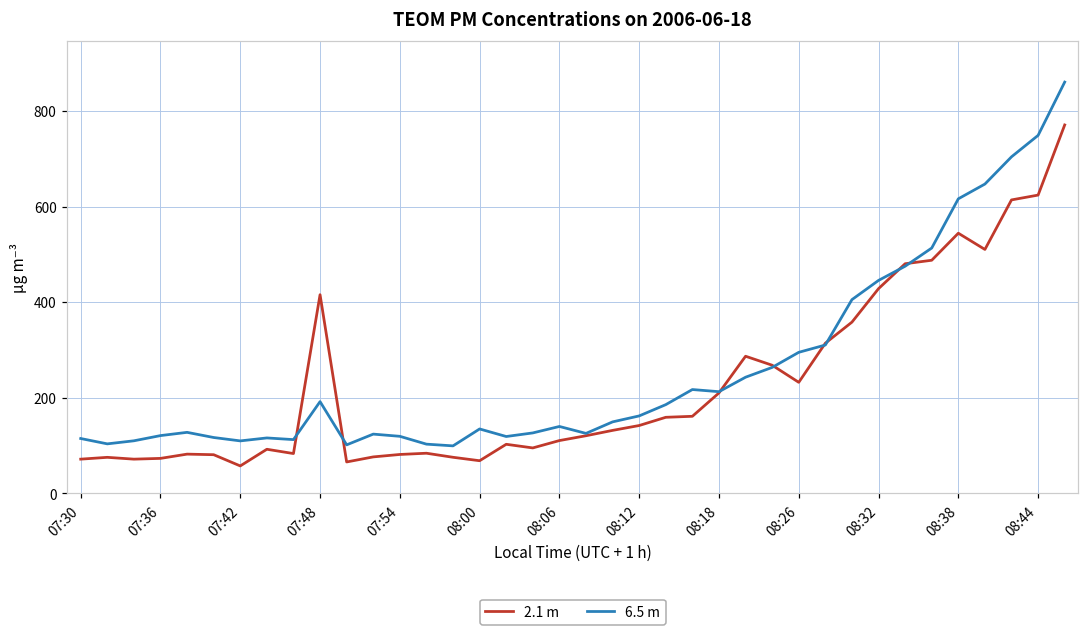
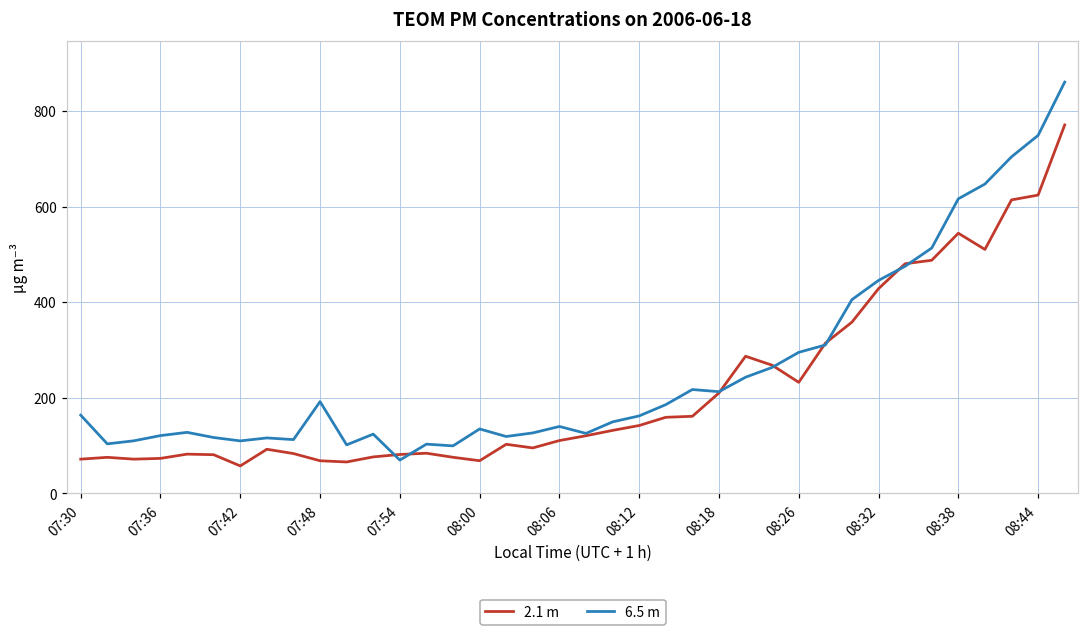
6.5 m, 07:30: 110 -> 160
2.1 m, 07:48: 420 -> 70
6.5 m, 07:54: 120 -> 70
